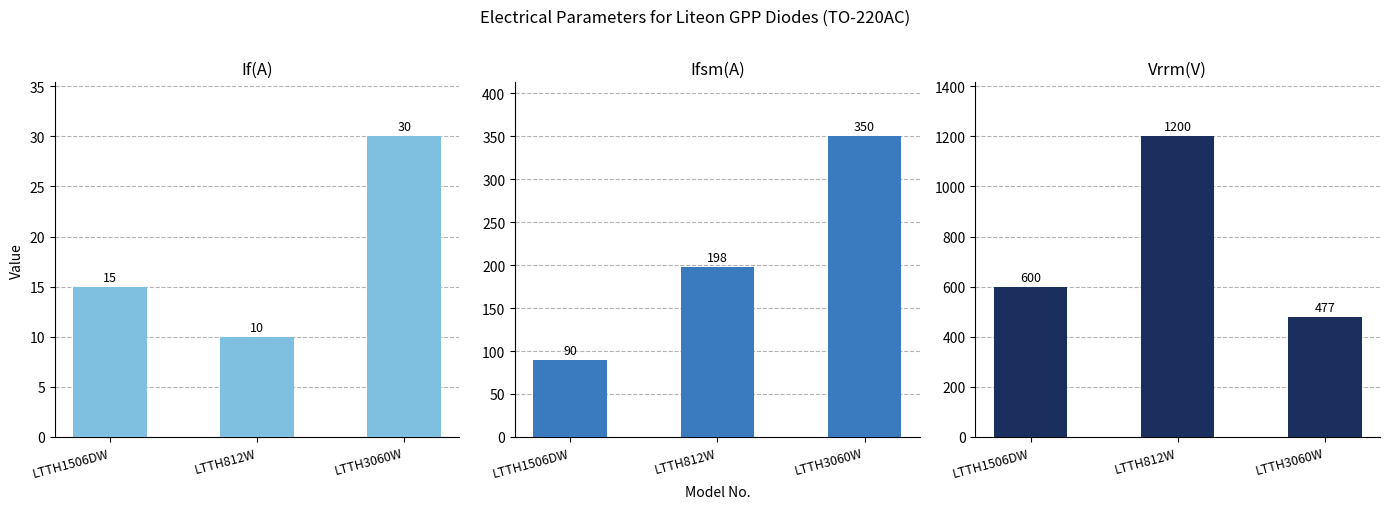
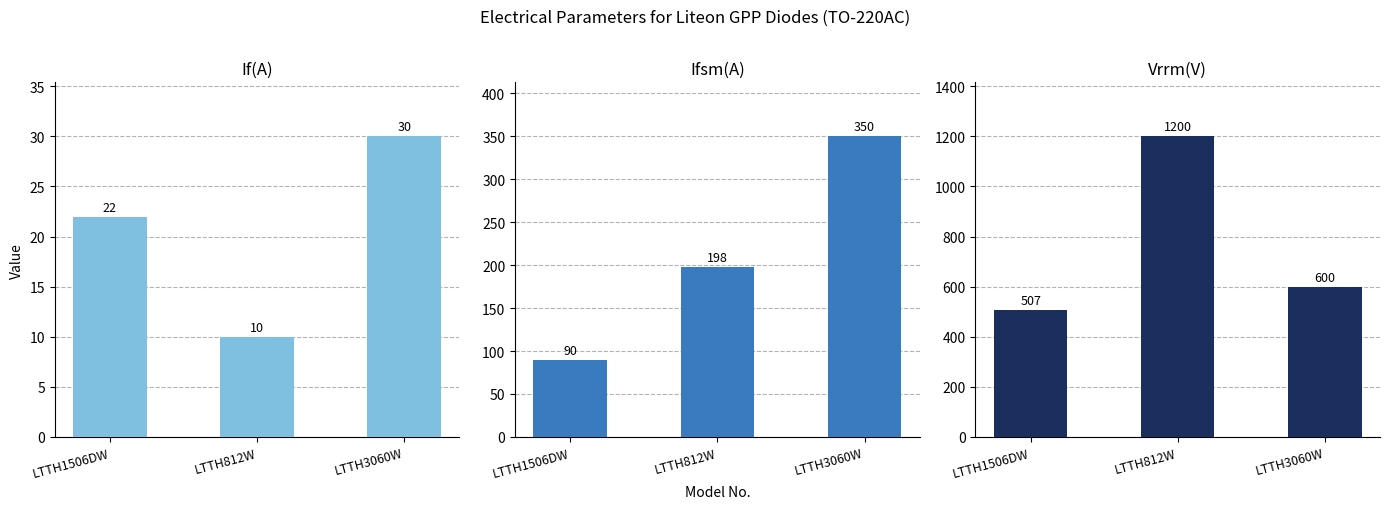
If(A), LTTH1506DW: 15 -> 22
Vrrm(V), LTTH1506DW: 600 -> 507
Vrrm(V), LTTH3060W: 477 -> 600
